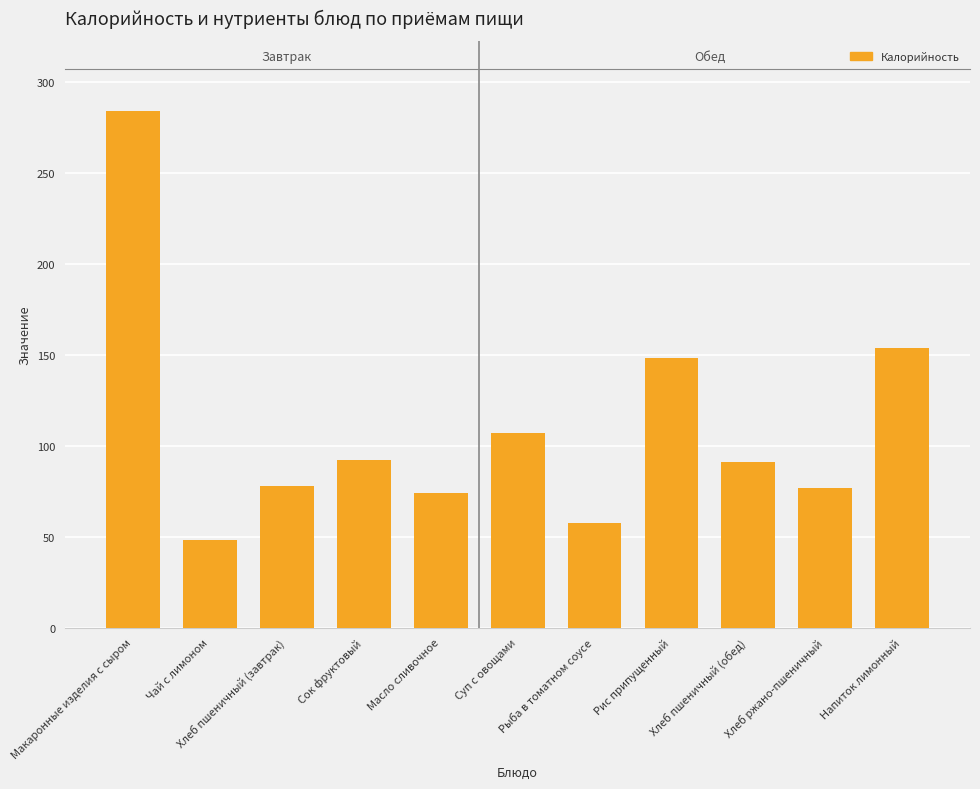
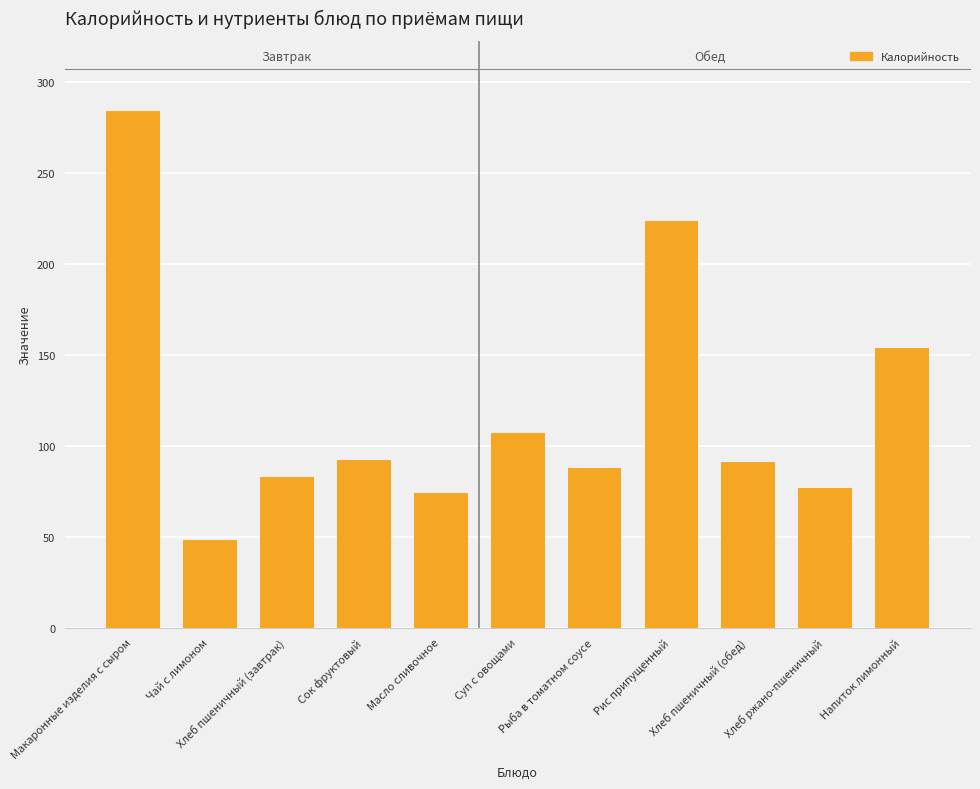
Хлеб пшеничный (завтрак): 78 -> 83
Рыба в томатном соусе: 57 -> 88
Рис припущенный: 148 -> 224
